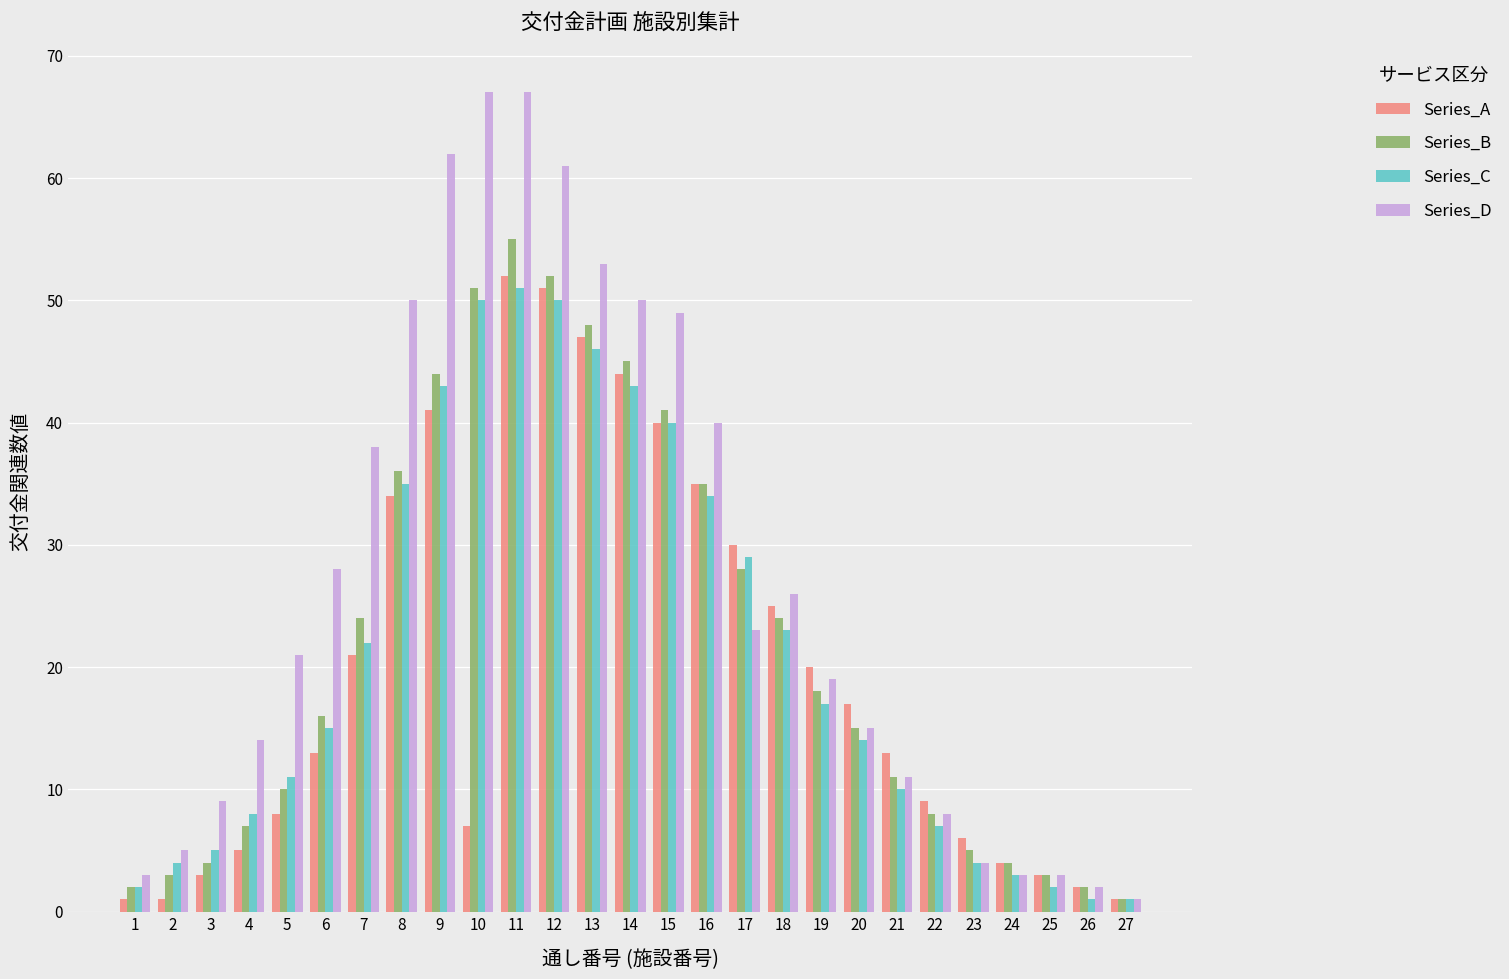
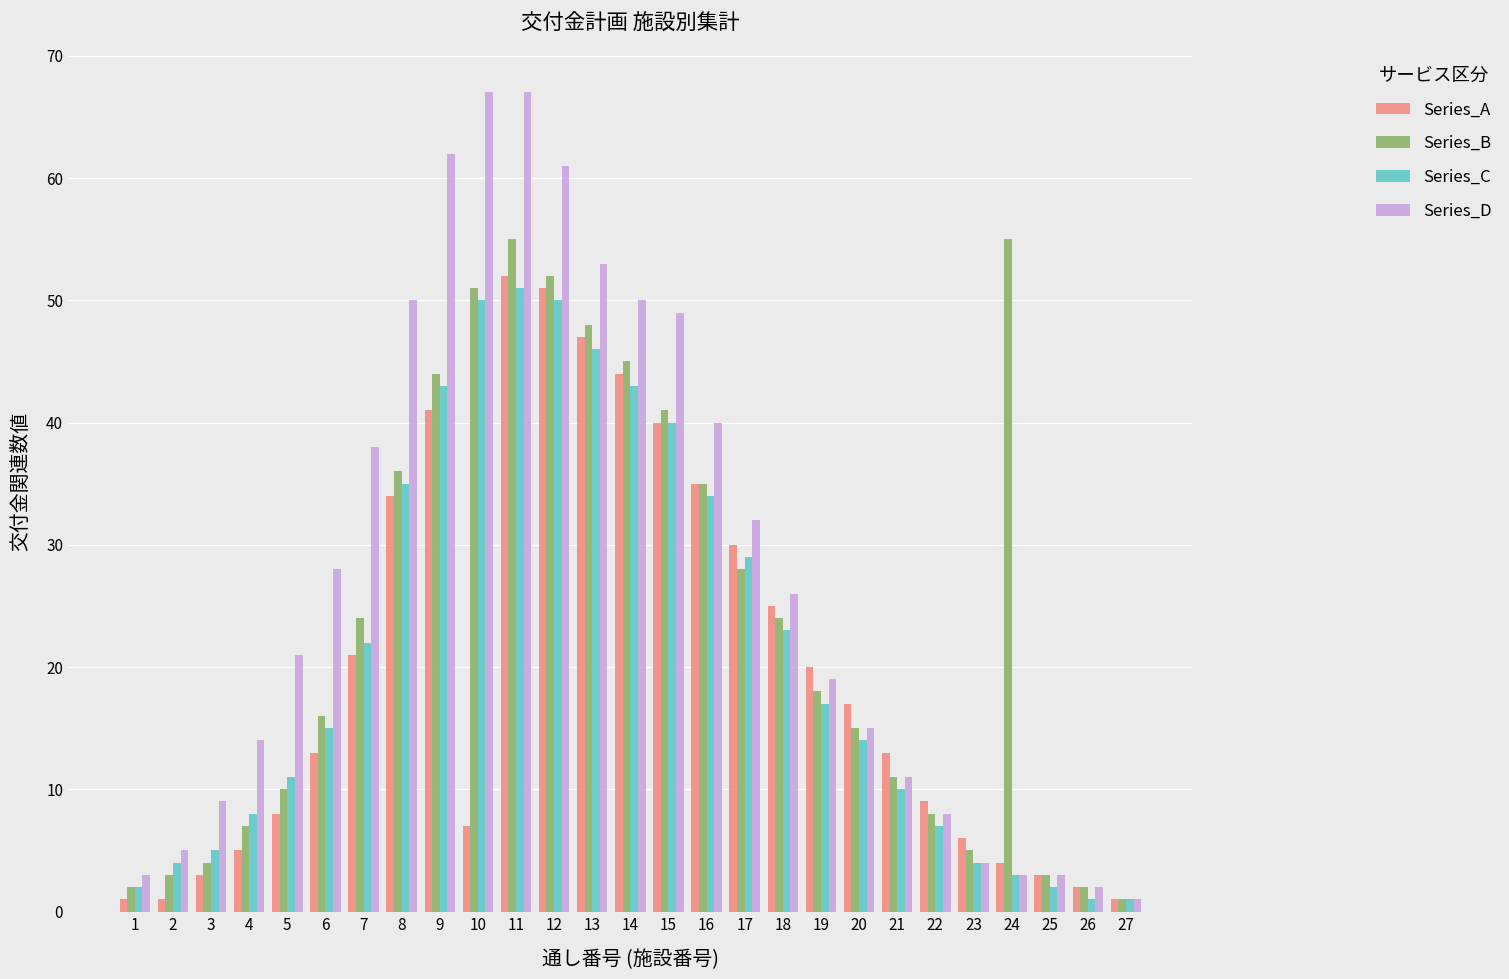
Series_D, 17: 23 -> 32
Series_B, 24: 4 -> 55
